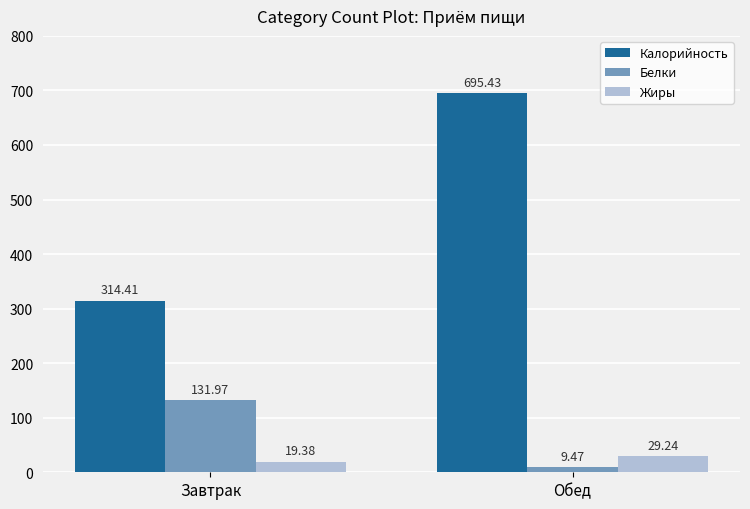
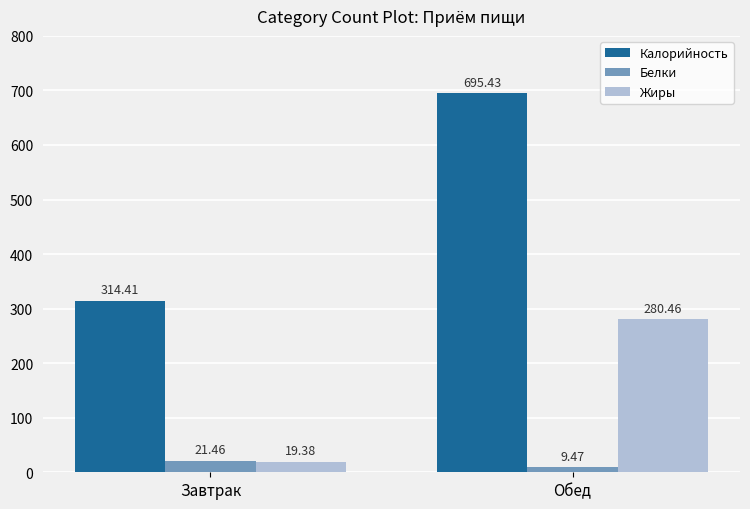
Белки, Завтрак: 131.97 -> 21.46
Жиры, Обед: 29.24 -> 280.46
